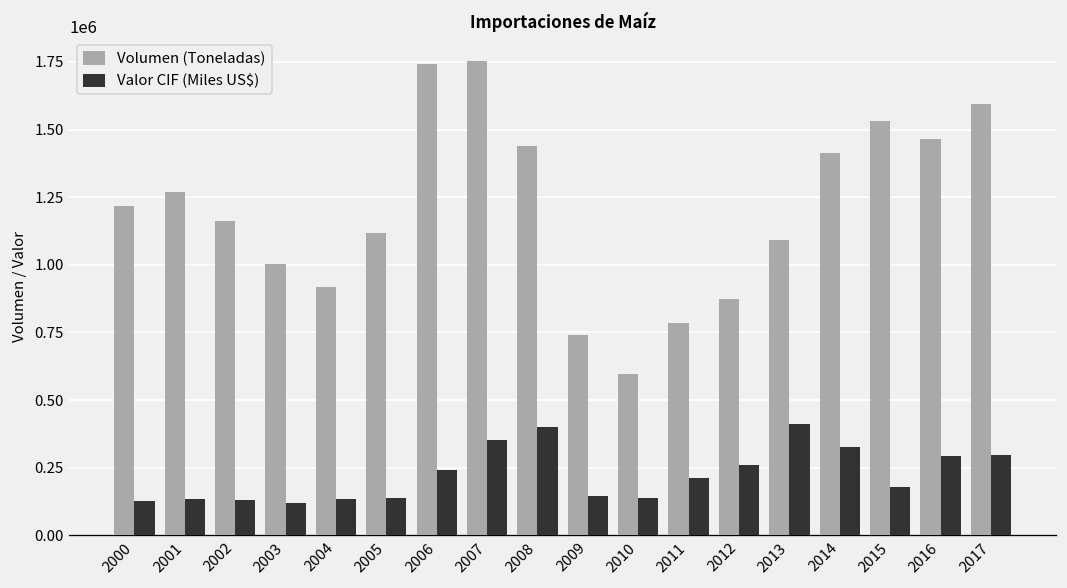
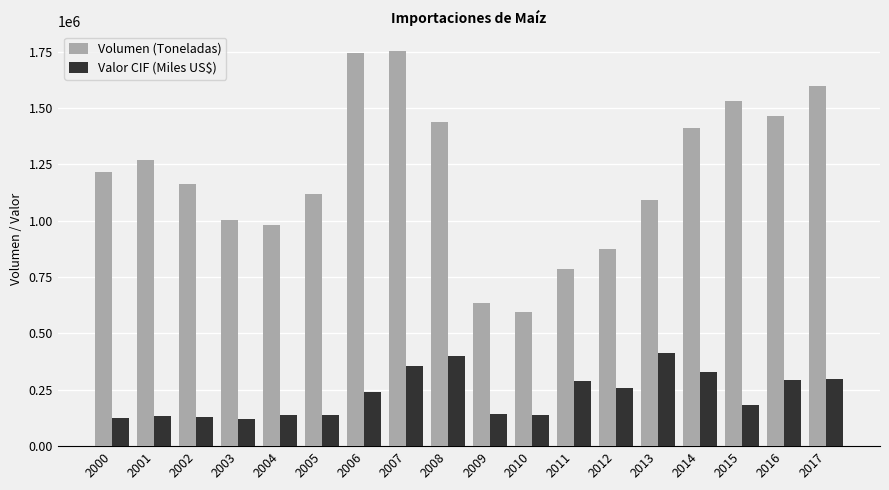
Volumen (Toneladas), 2004: 920000 -> 980000
Volumen (Toneladas), 2009: 740000 -> 630000
Valor CIF (Miles US$), 2011: 210000 -> 290000
